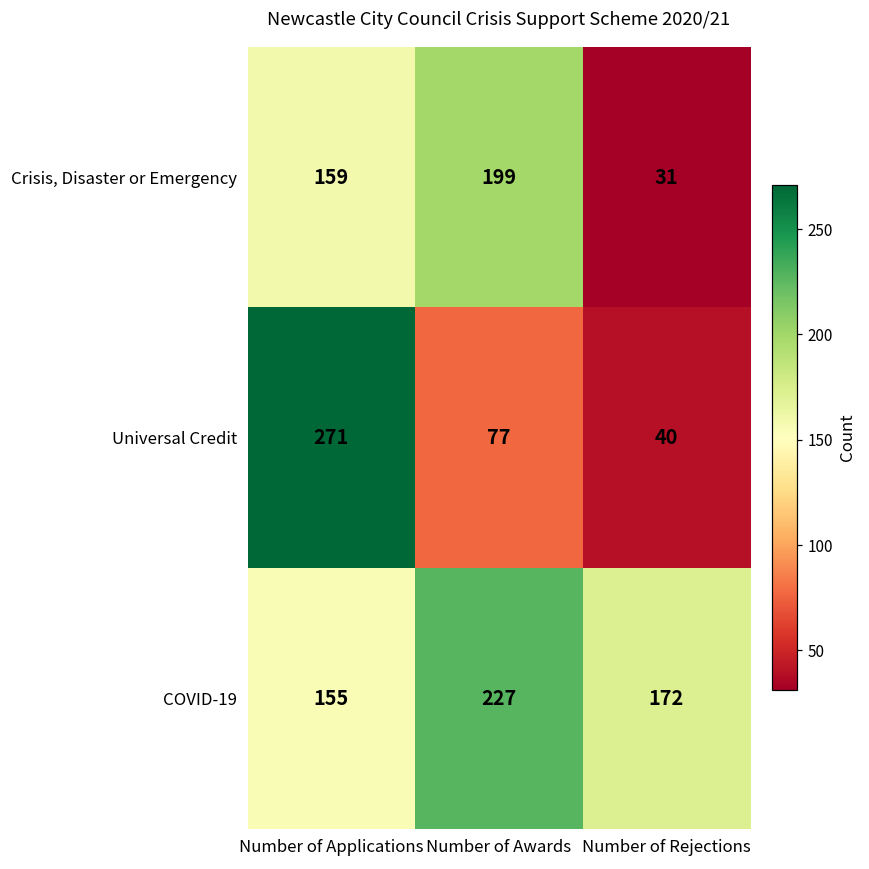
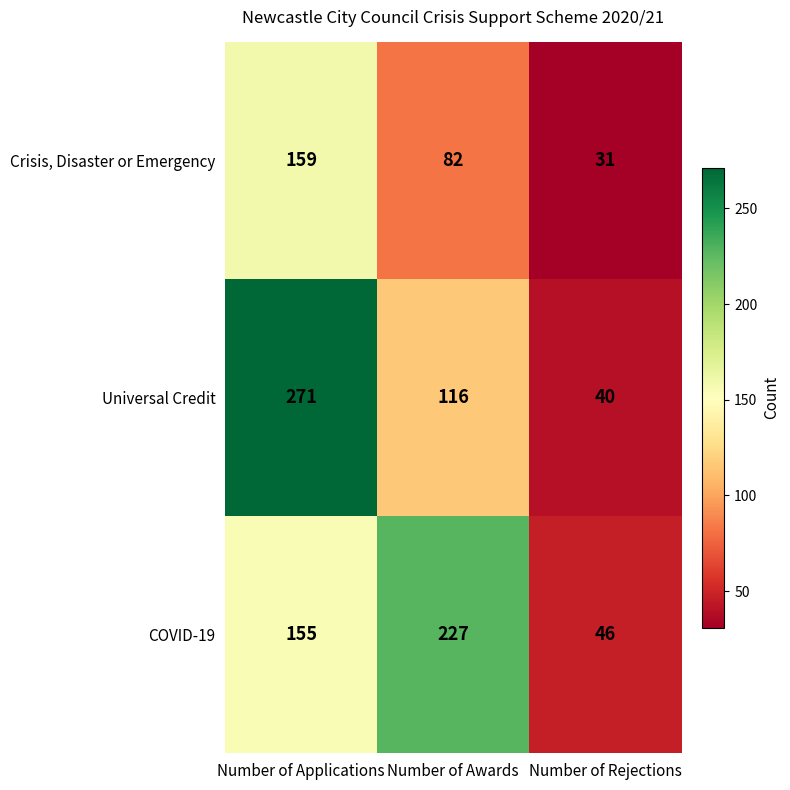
Crisis, Disaster or Emergency, Number of Awards: 199 -> 82
Universal Credit, Number of Awards: 77 -> 116
COVID-19, Number of Rejections: 172 -> 46
